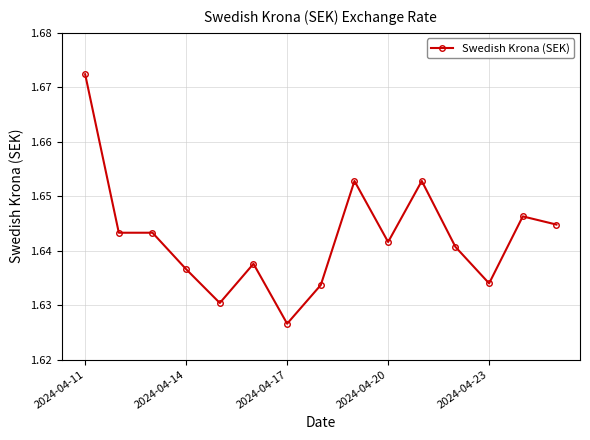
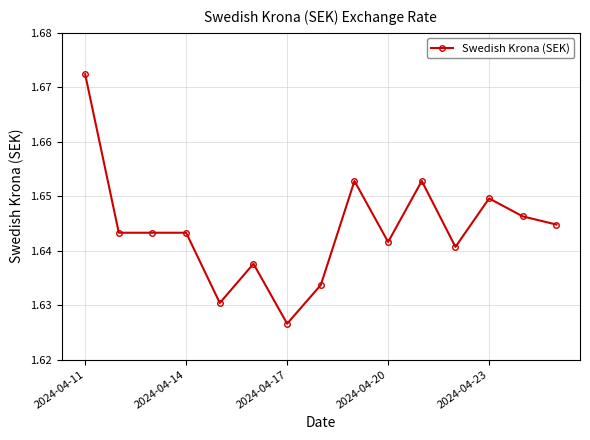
2024-04-14: 1.637 -> 1.643
2024-04-23: 1.634 -> 1.650
